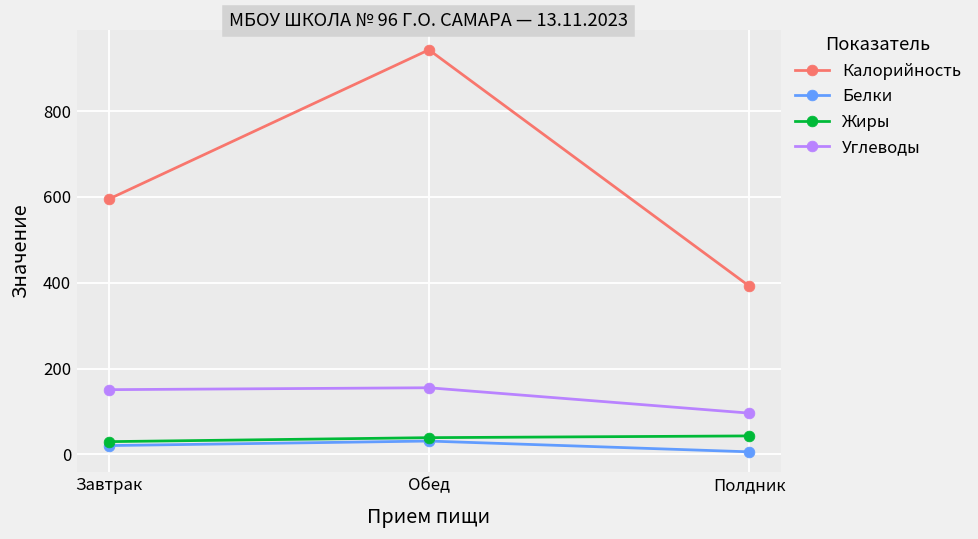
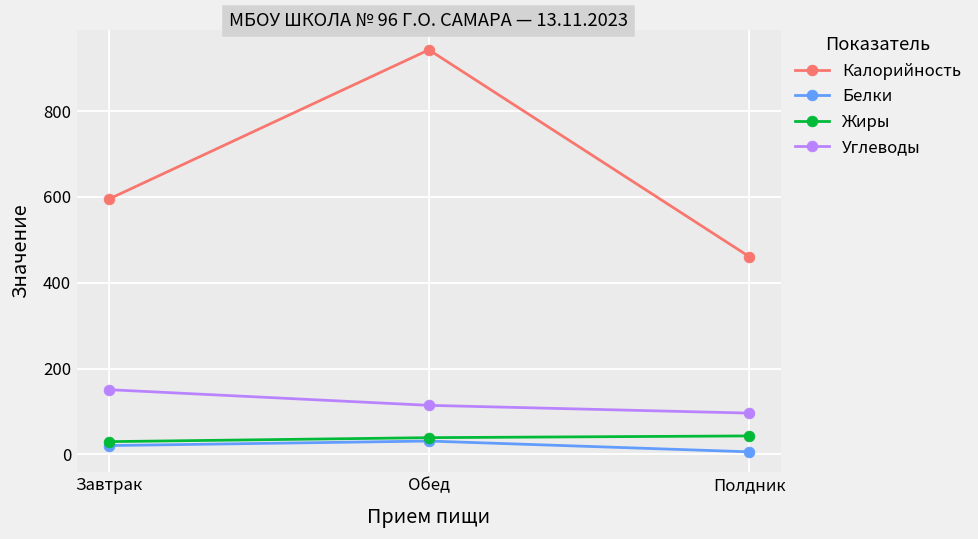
Углеводы, Обед: 160 -> 110
Калорийность, Полдник: 390 -> 460
